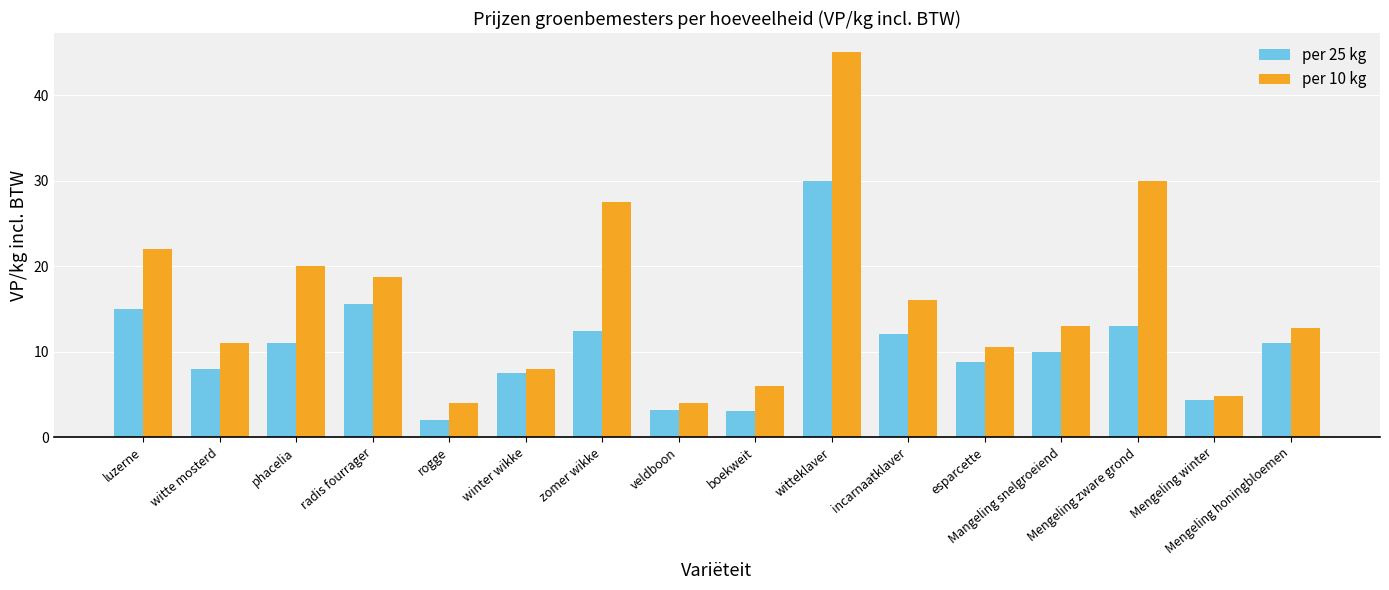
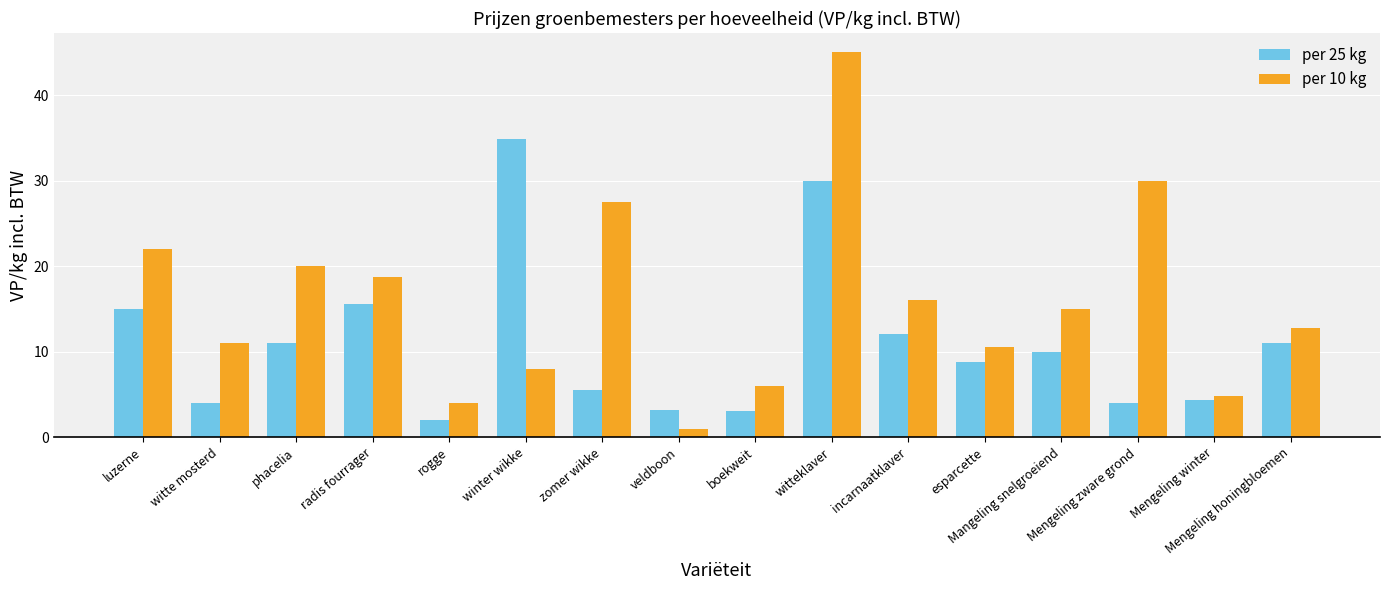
per 25 kg, witte mosterd: 8 -> 4
per 25 kg, winter wikke: 8 -> 35
per 25 kg, zomer wikke: 12 -> 6
per 10 kg, veldboon: 4 -> 1
per 10 kg, Mangeling snelgroeiend: 13 -> 15
per 25 kg, Mengeling zware grond: 13 -> 4
